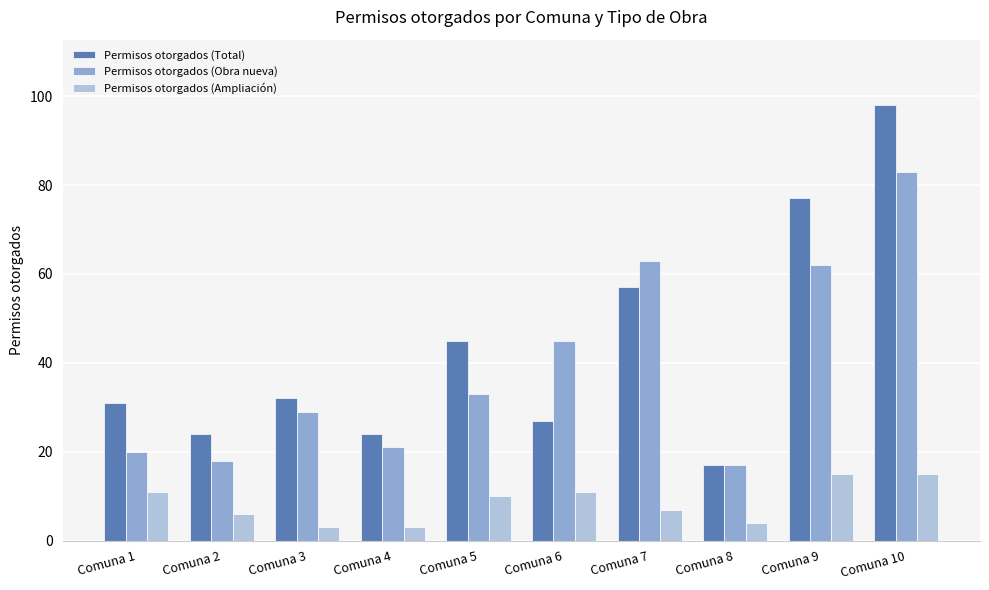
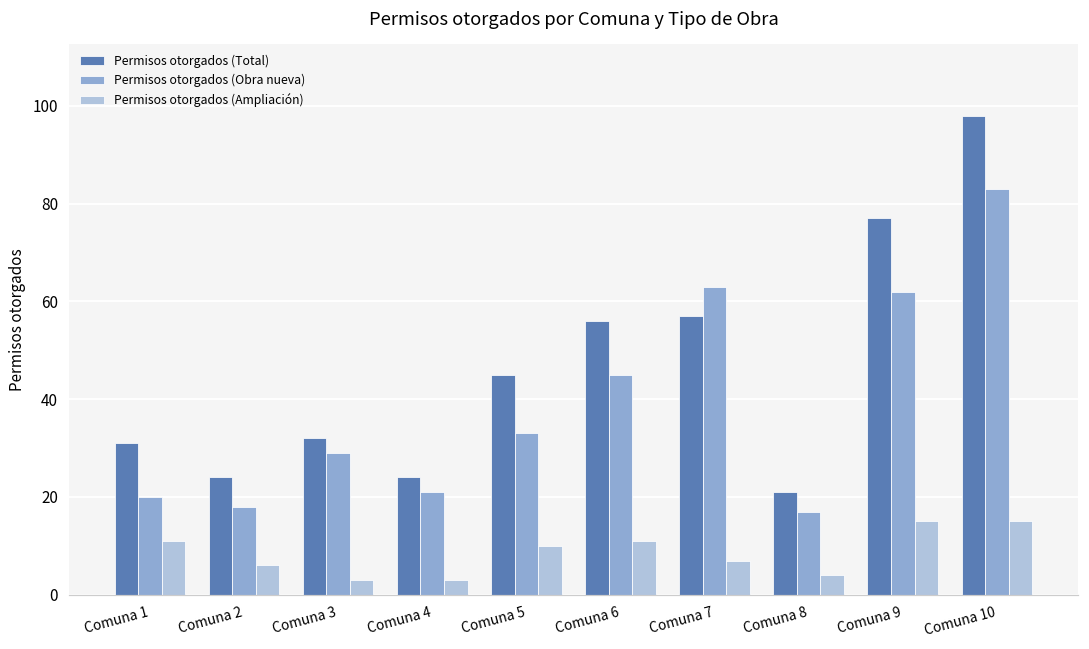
Permisos otorgados (Total), Comuna 6: 27 -> 56
Permisos otorgados (Total), Comuna 8: 17 -> 21
